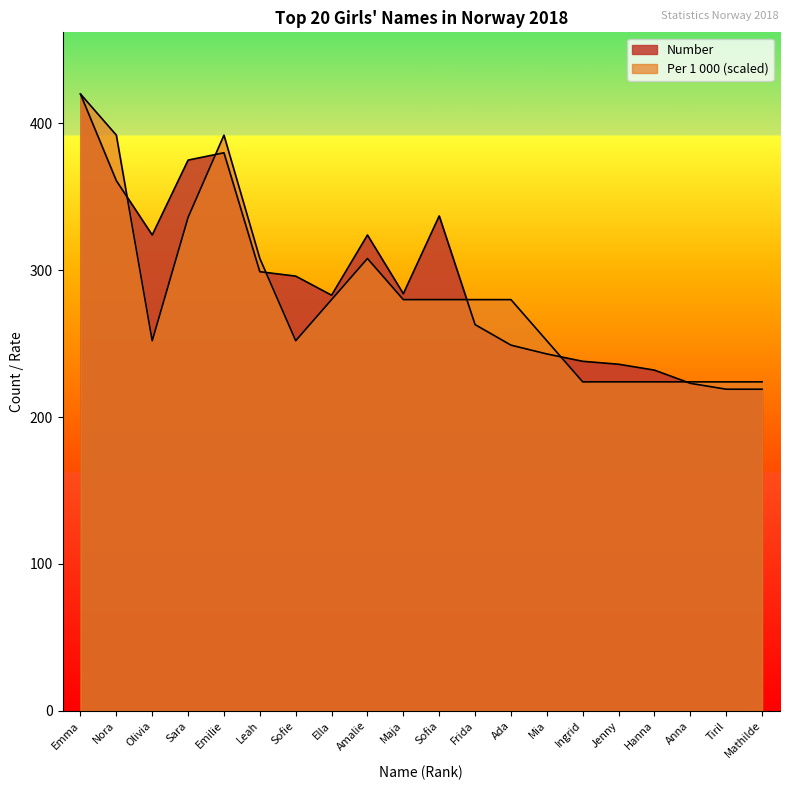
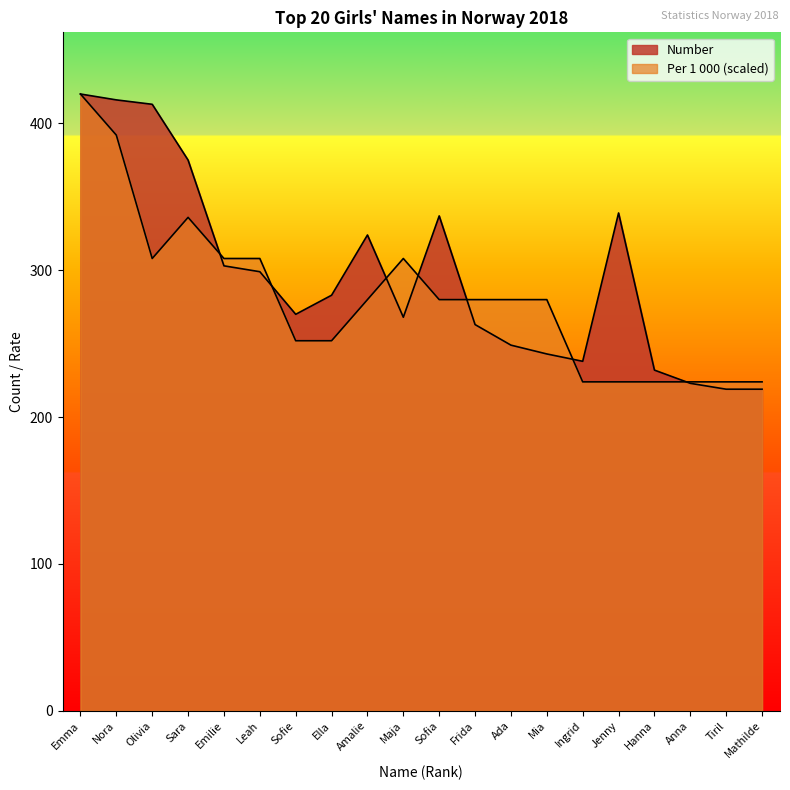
Number, Nora: 361 -> 416
Number, Olivia: 324 -> 413
Per 1 000 (scaled), Olivia: 252 -> 308
Number, Emilie: 380 -> 303
Per 1 000 (scaled), Emilie: 392 -> 308
Number, Sofie: 296 -> 270
Per 1 000 (scaled), Ella: 280 -> 252
Per 1 000 (scaled), Amalie: 308 -> 280
Number, Maja: 284 -> 268
Per 1 000 (scaled), Maja: 280 -> 308
Per 1 000 (scaled), Mia: 252 -> 280
Number, Jenny: 236 -> 339
